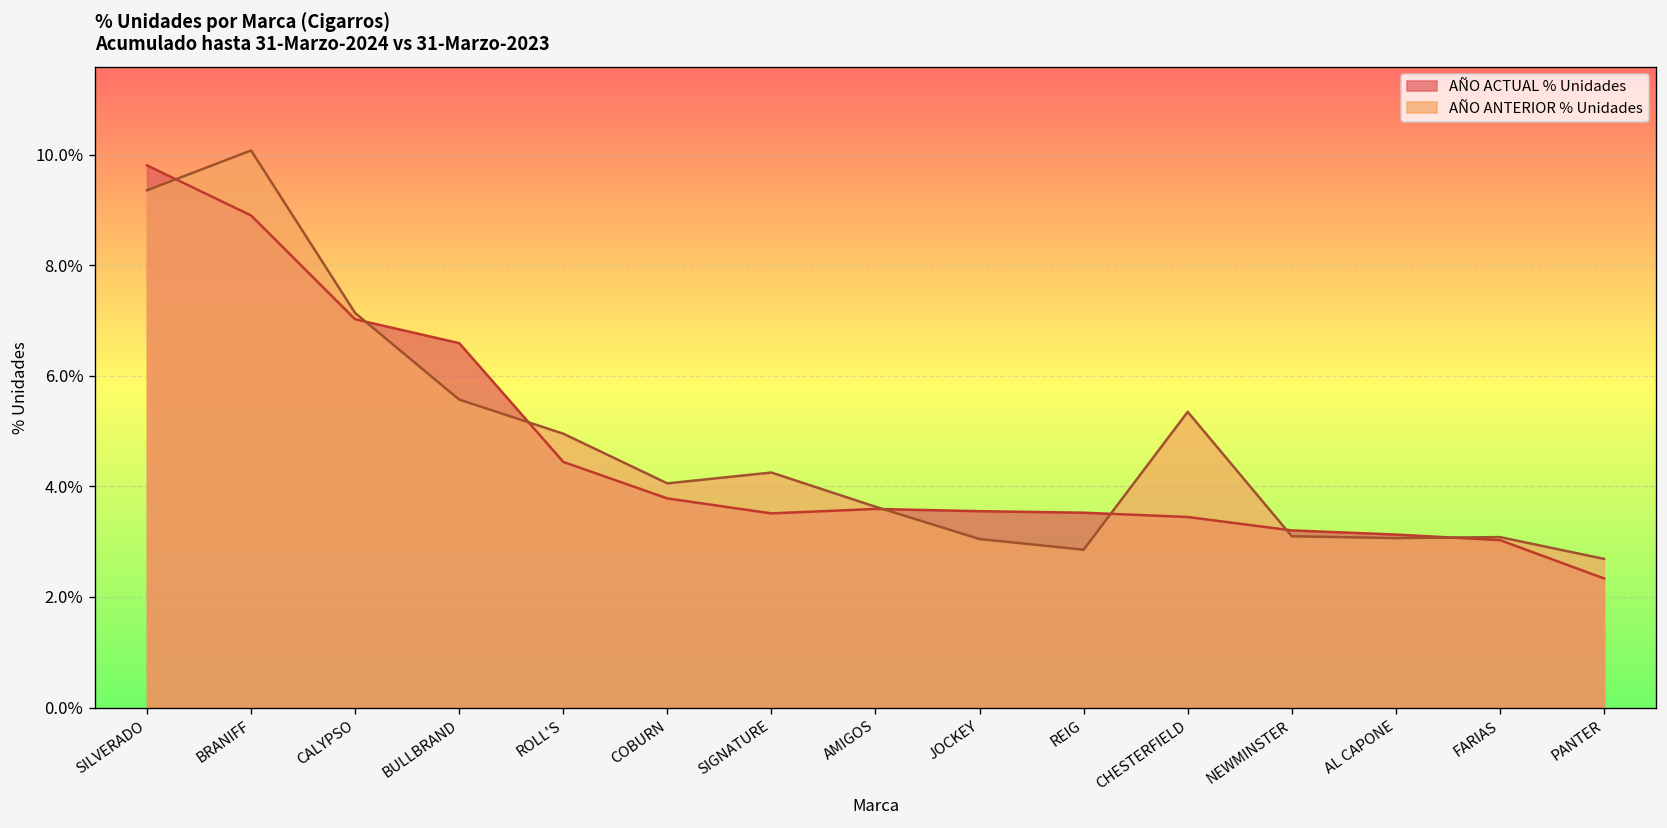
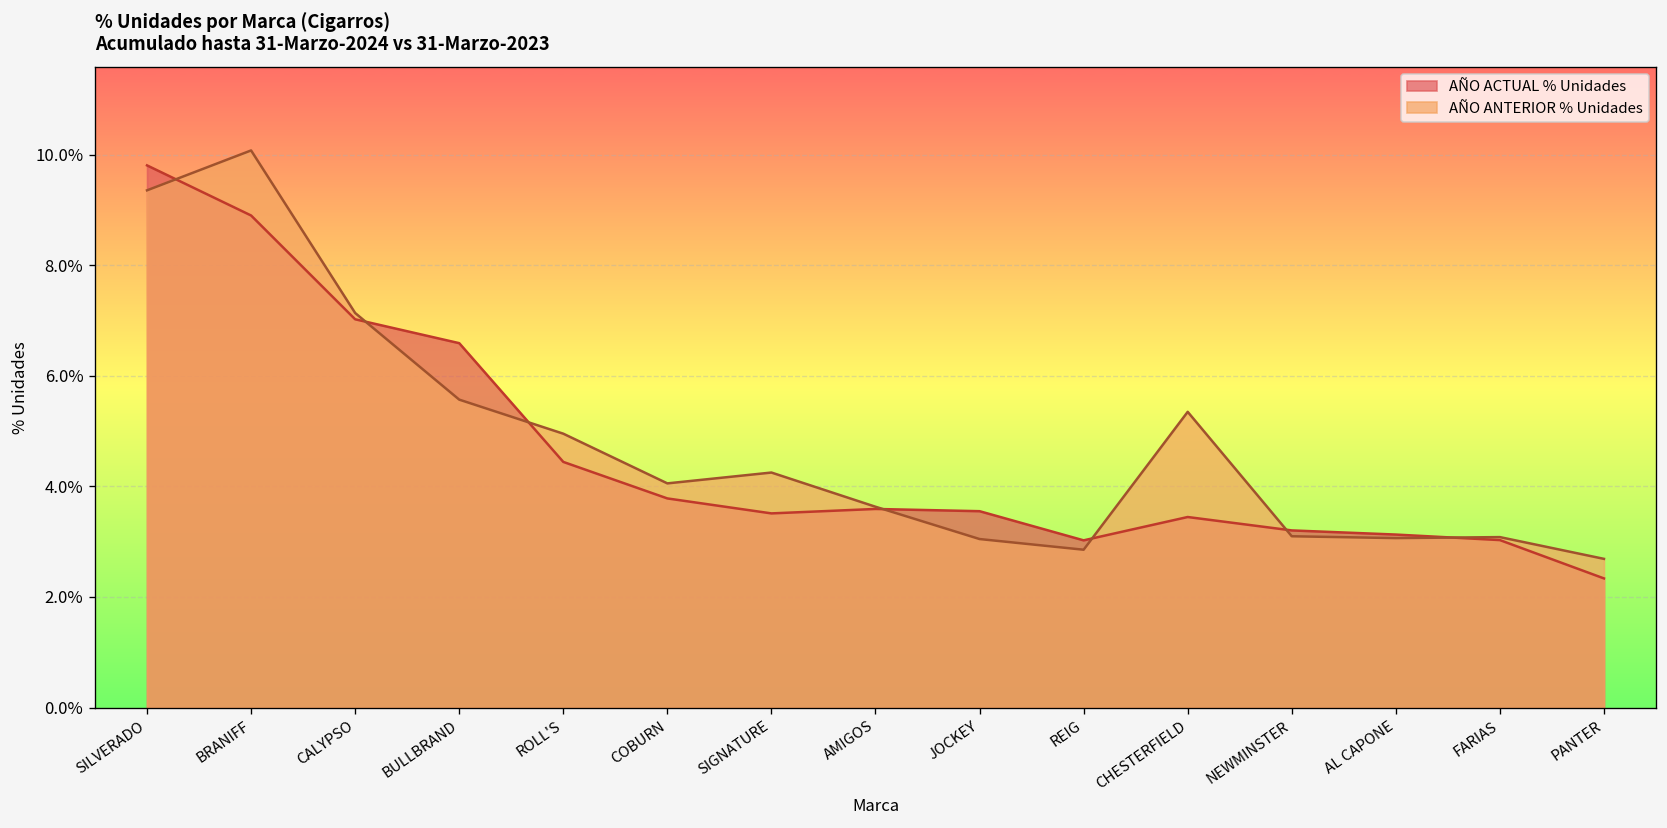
AÑO ACTUAL % Unidades, REIG: 3.5% -> 3.0%
